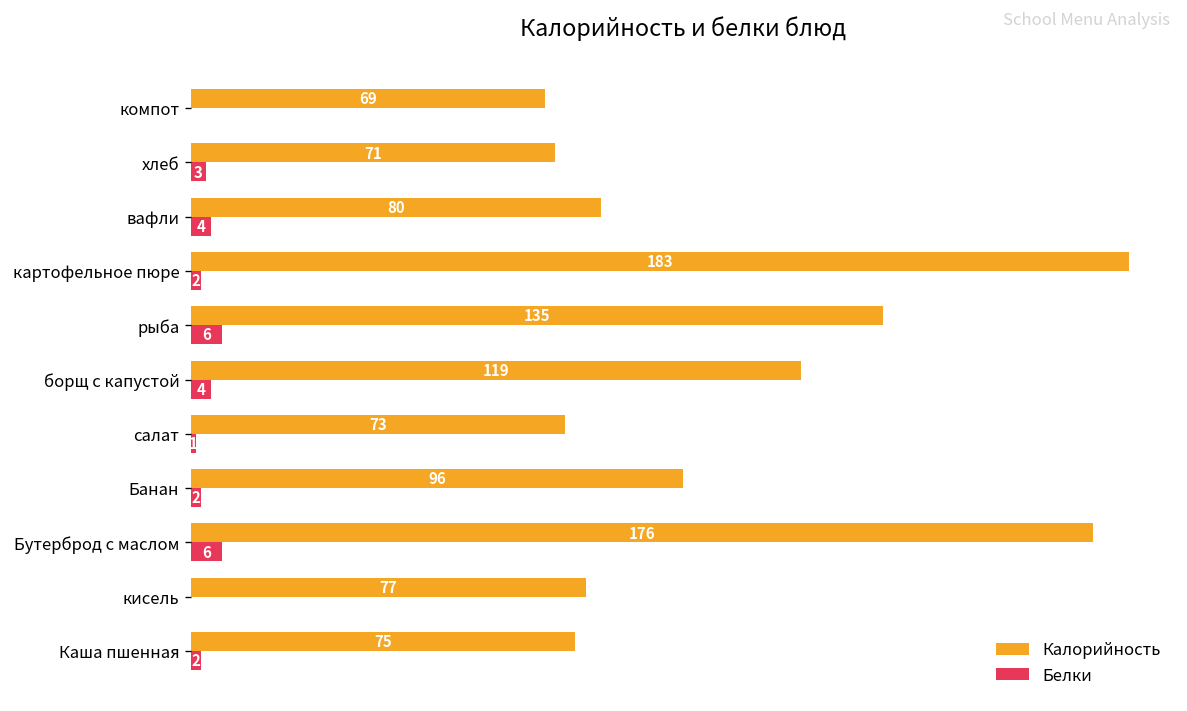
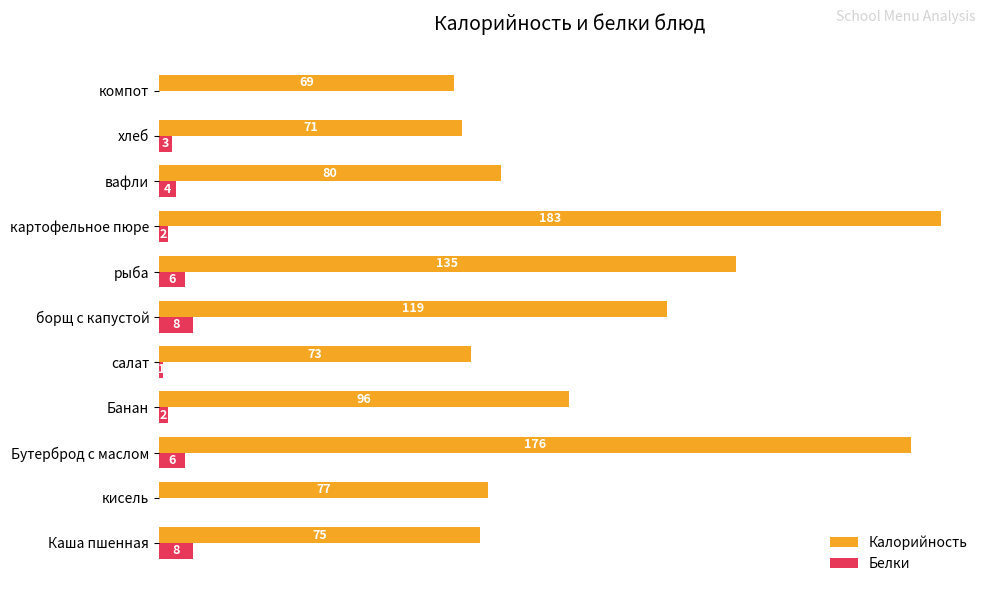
Белки, борщ с капустой: 4 -> 8
Белки, Каша пшенная: 2 -> 8
